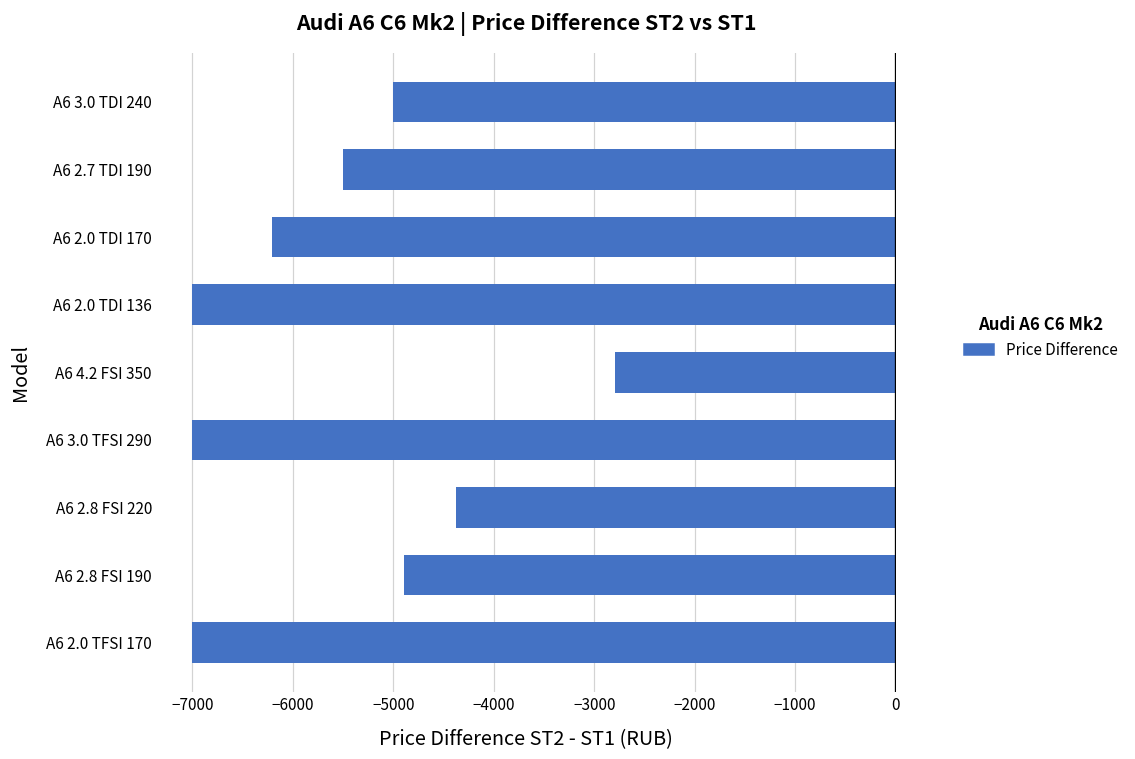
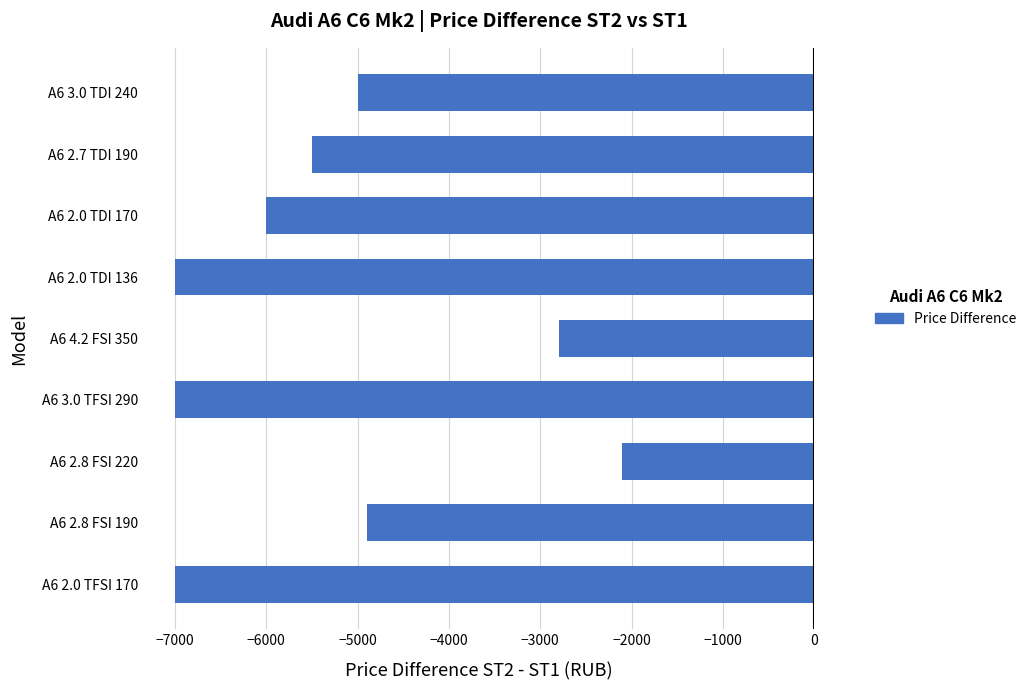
A6 2.0 TDI 170: -6200 -> -6000
A6 2.8 FSI 220: -4400 -> -2100
